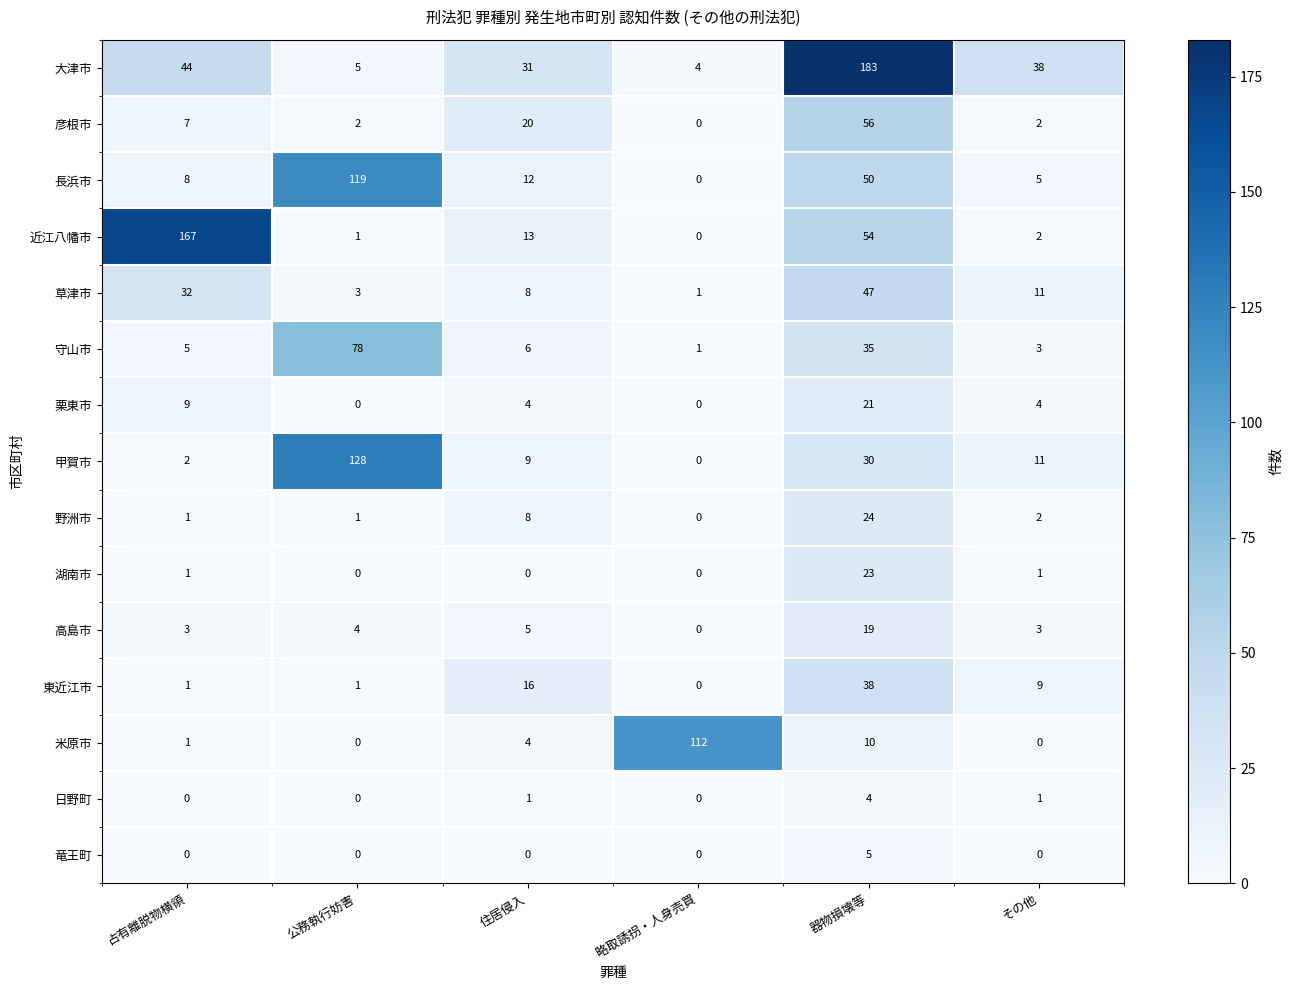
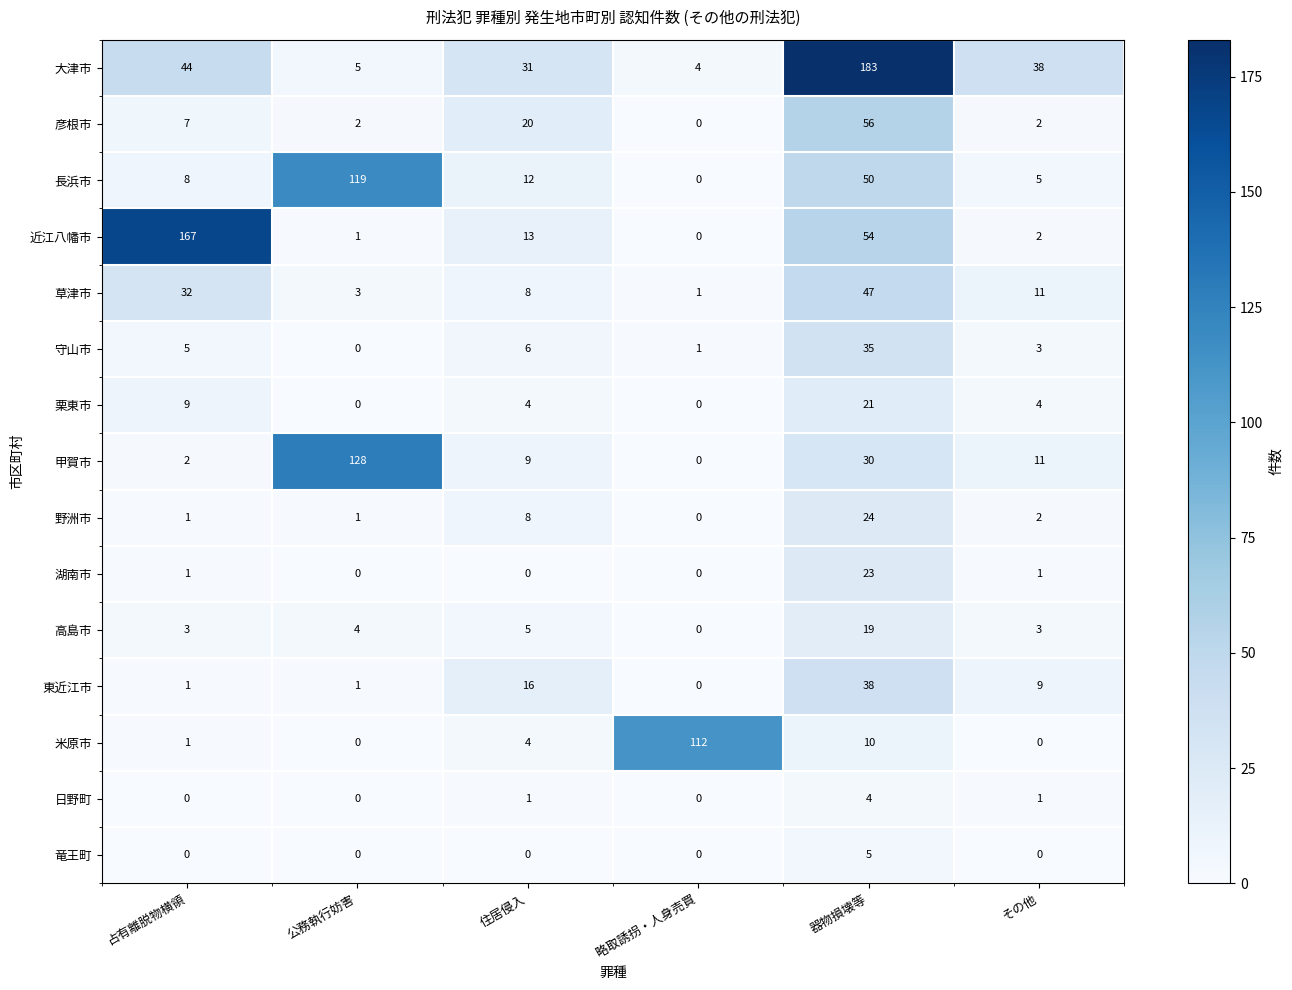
守山市, 公務執行妨害: 78 -> 0
